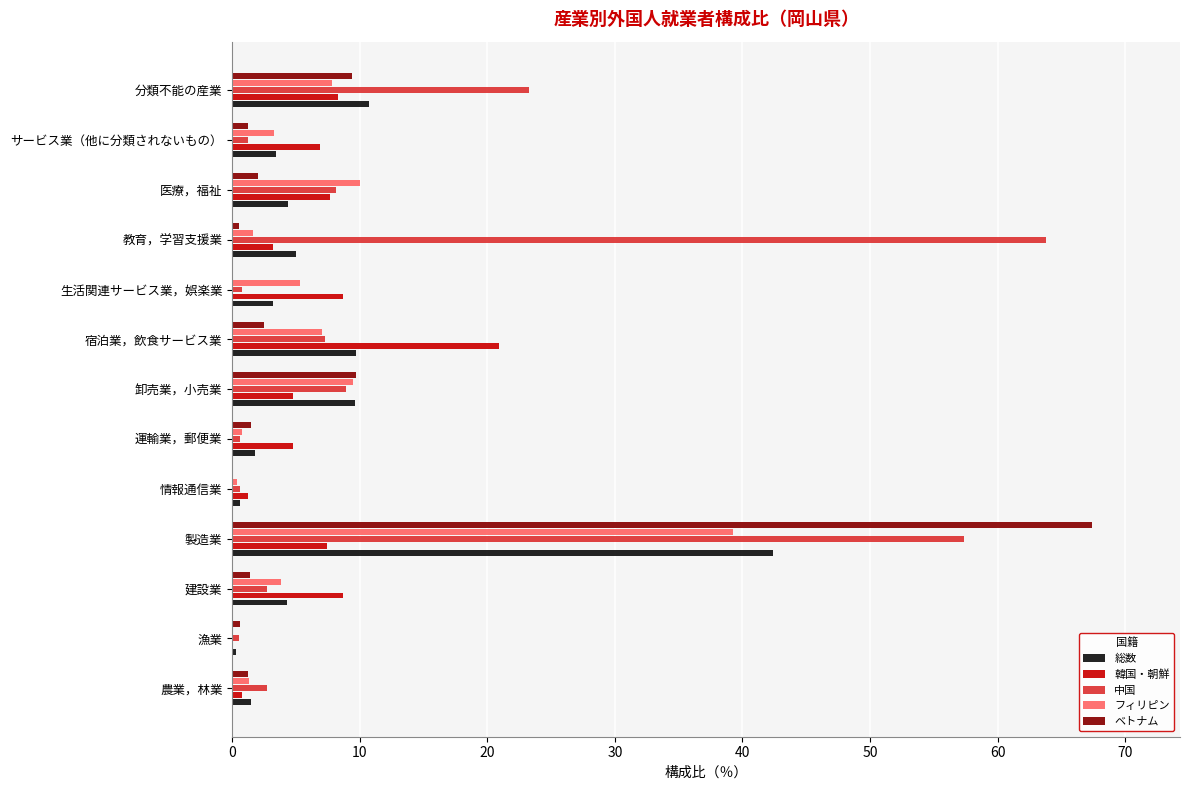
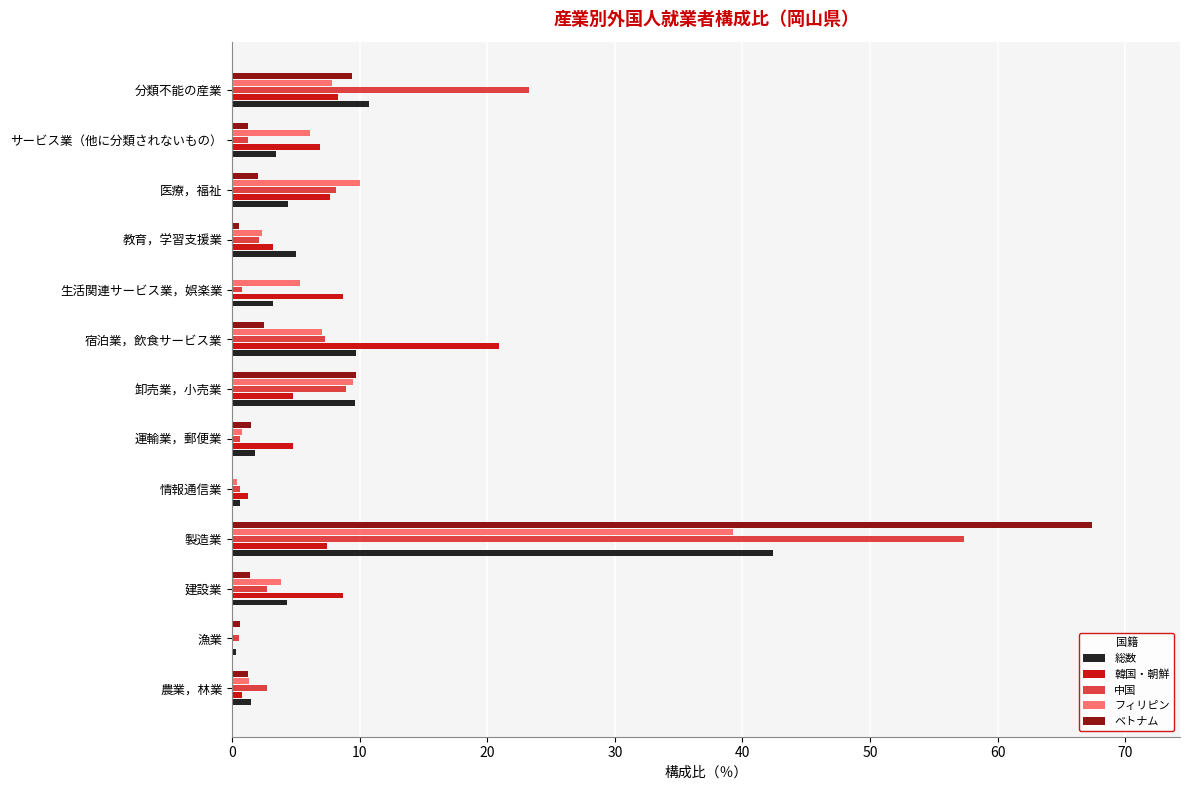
フィリピン, サービス業（他に分類されないもの）: 3.3 -> 6.1
フィリピン, 教育，学習支援業: 1.6 -> 2.3
中国, 教育，学習支援業: 63.8 -> 2.1
